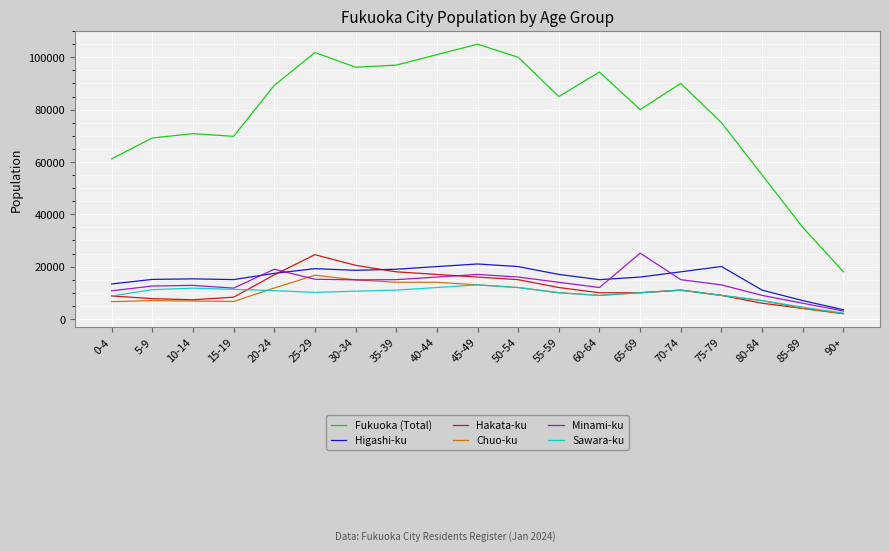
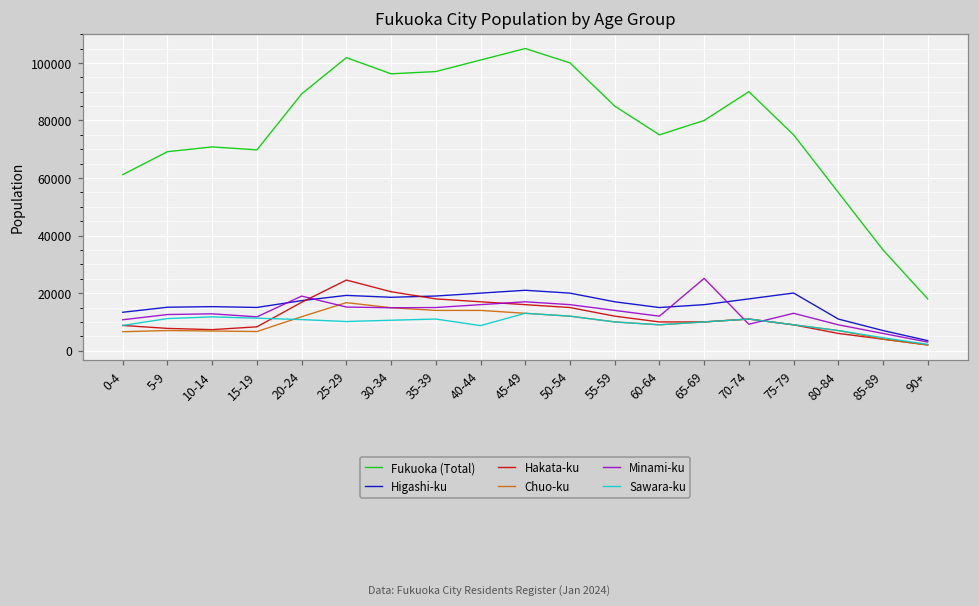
Sawara-ku, 40-44: 12000 -> 9000
Fukuoka (Total), 60-64: 94000 -> 75000
Minami-ku, 70-74: 15000 -> 9000
